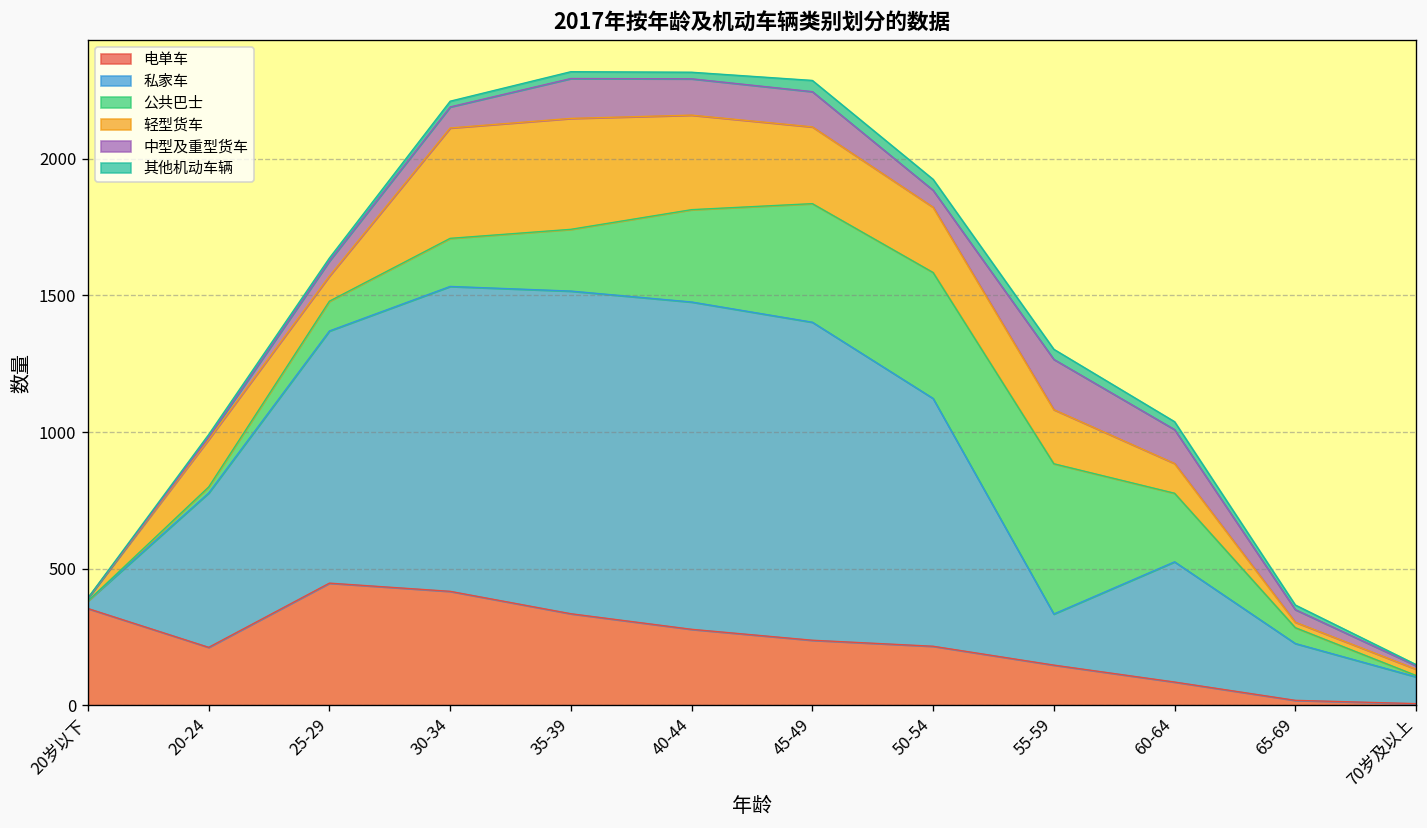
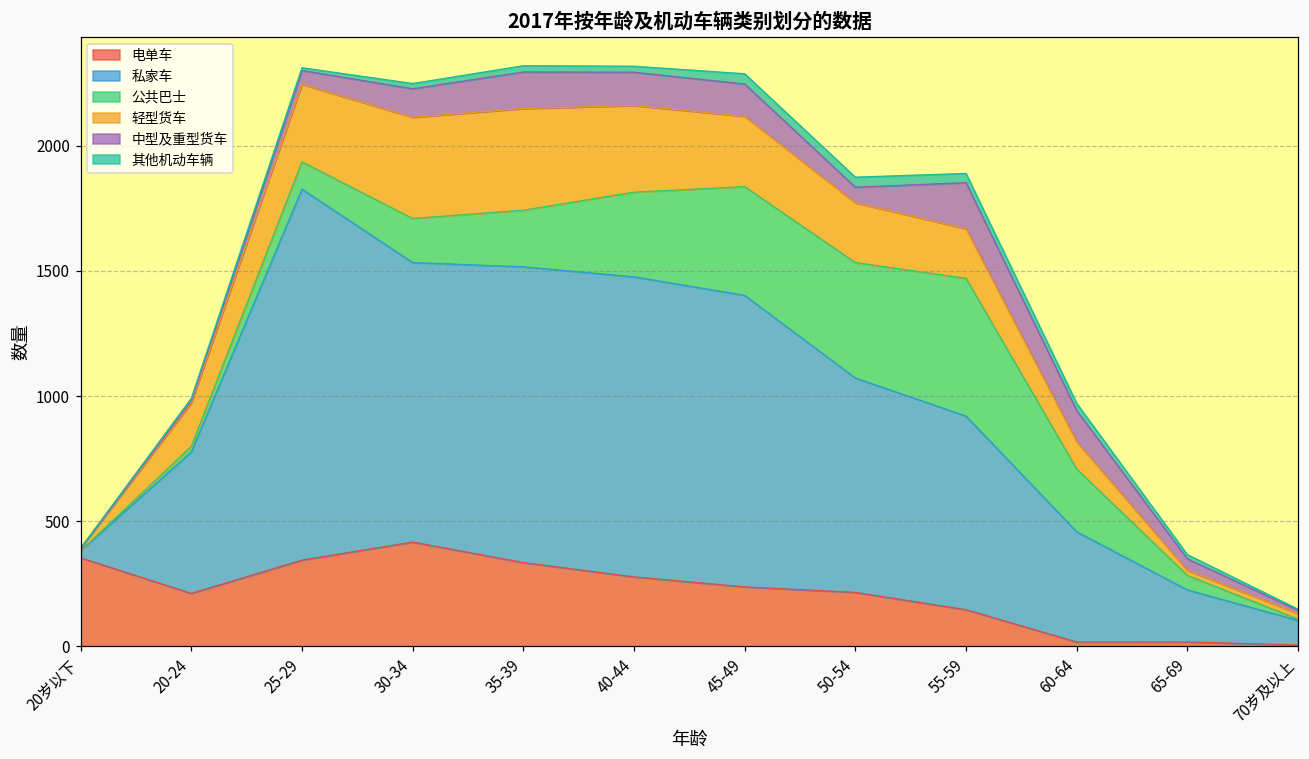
电单车, 25-29: 450 -> 350
私家车, 25-29: 920 -> 1480
轻型货车, 25-29: 90 -> 310
中型及重型货车, 30-34: 80 -> 110
私家车, 50-54: 910 -> 860
私家车, 55-59: 190 -> 770
电单车, 60-64: 90 -> 20
